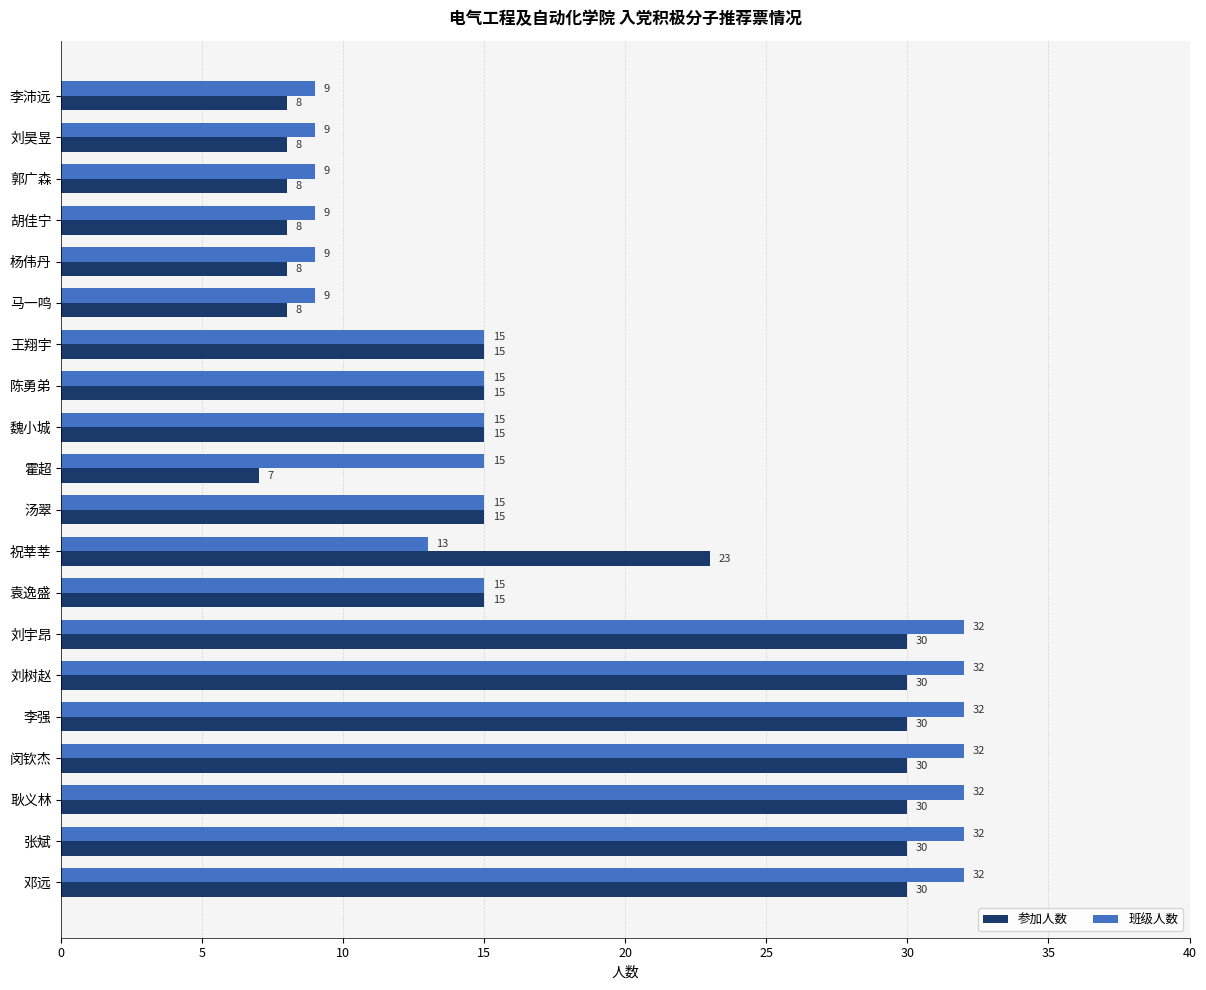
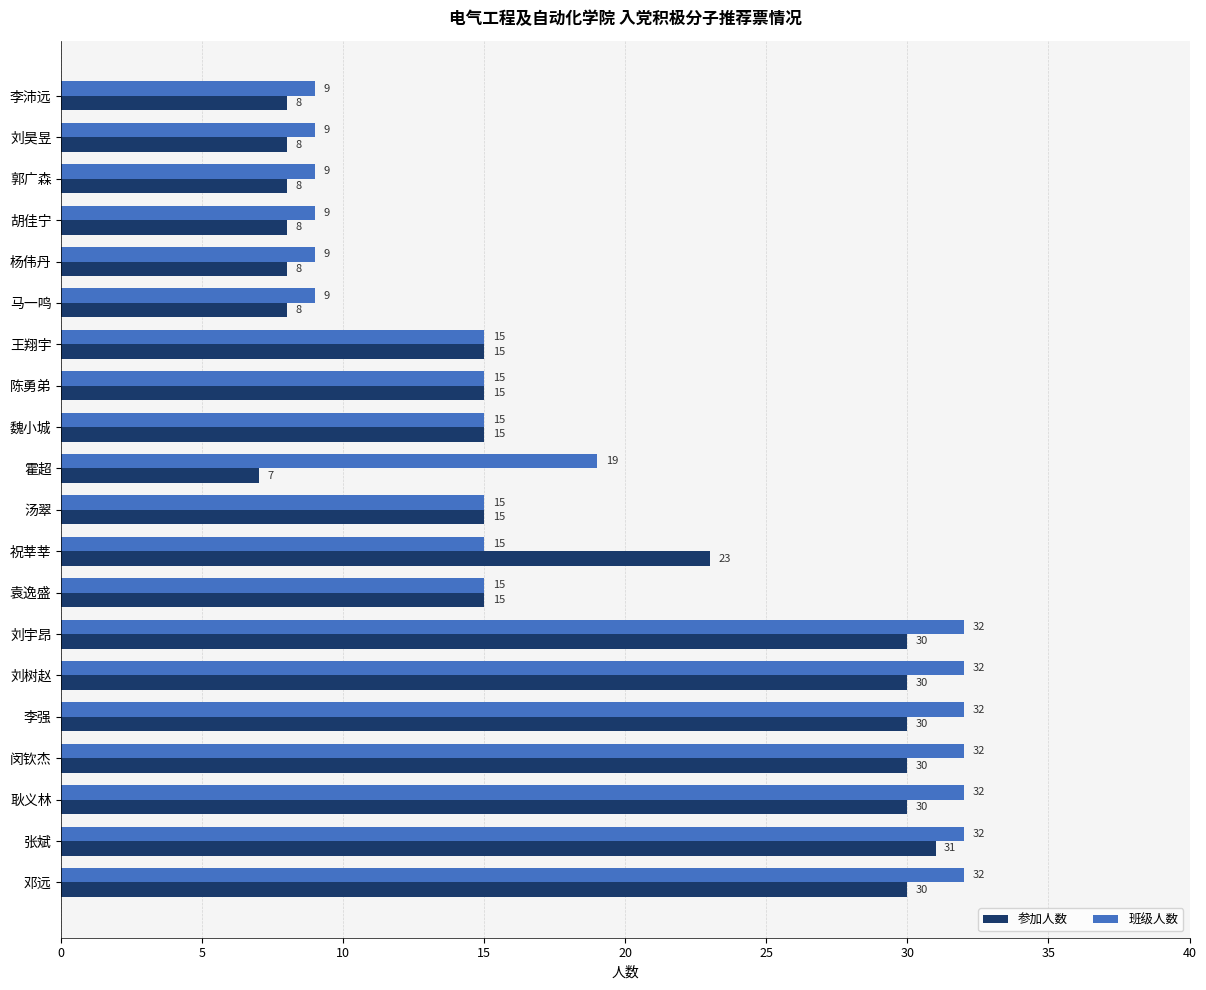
班级人数, 霍超: 15 -> 19
班级人数, 祝莘莘: 13 -> 15
参加人数, 张斌: 30 -> 31
